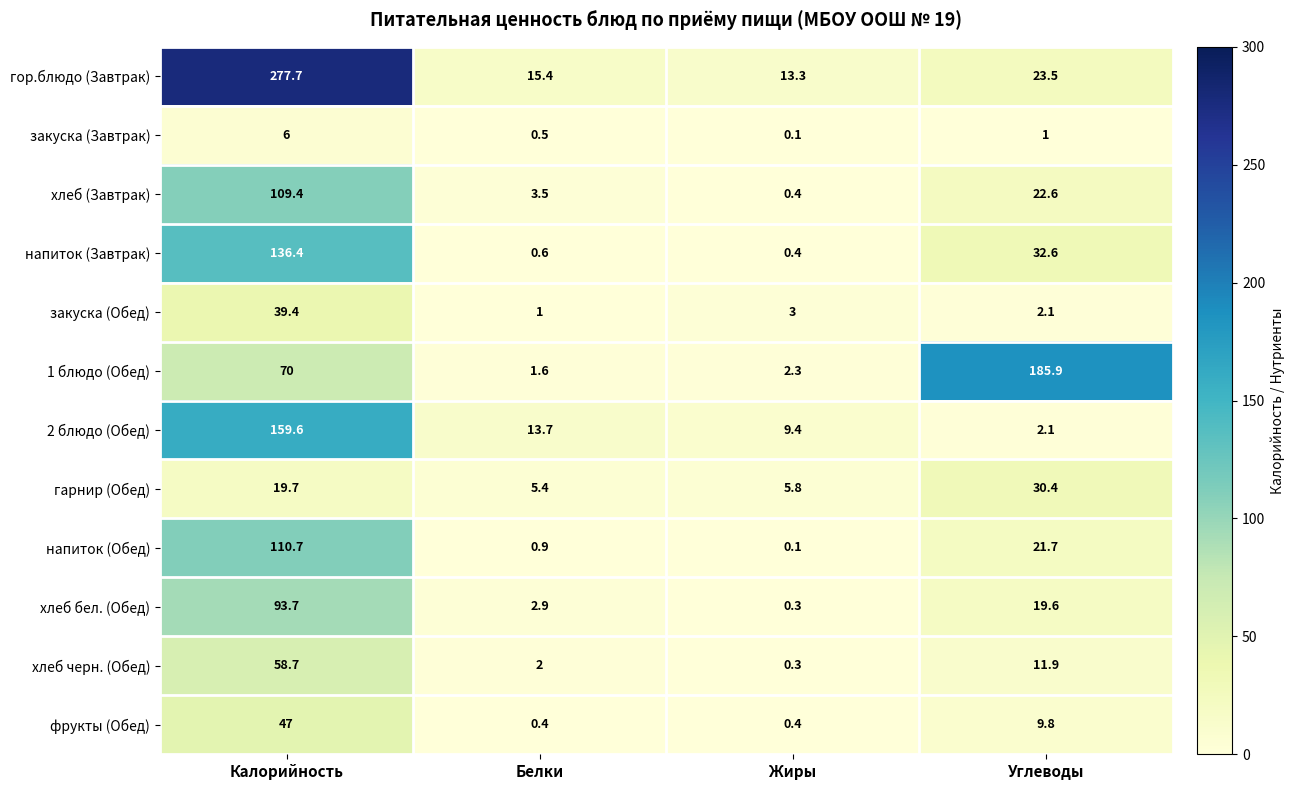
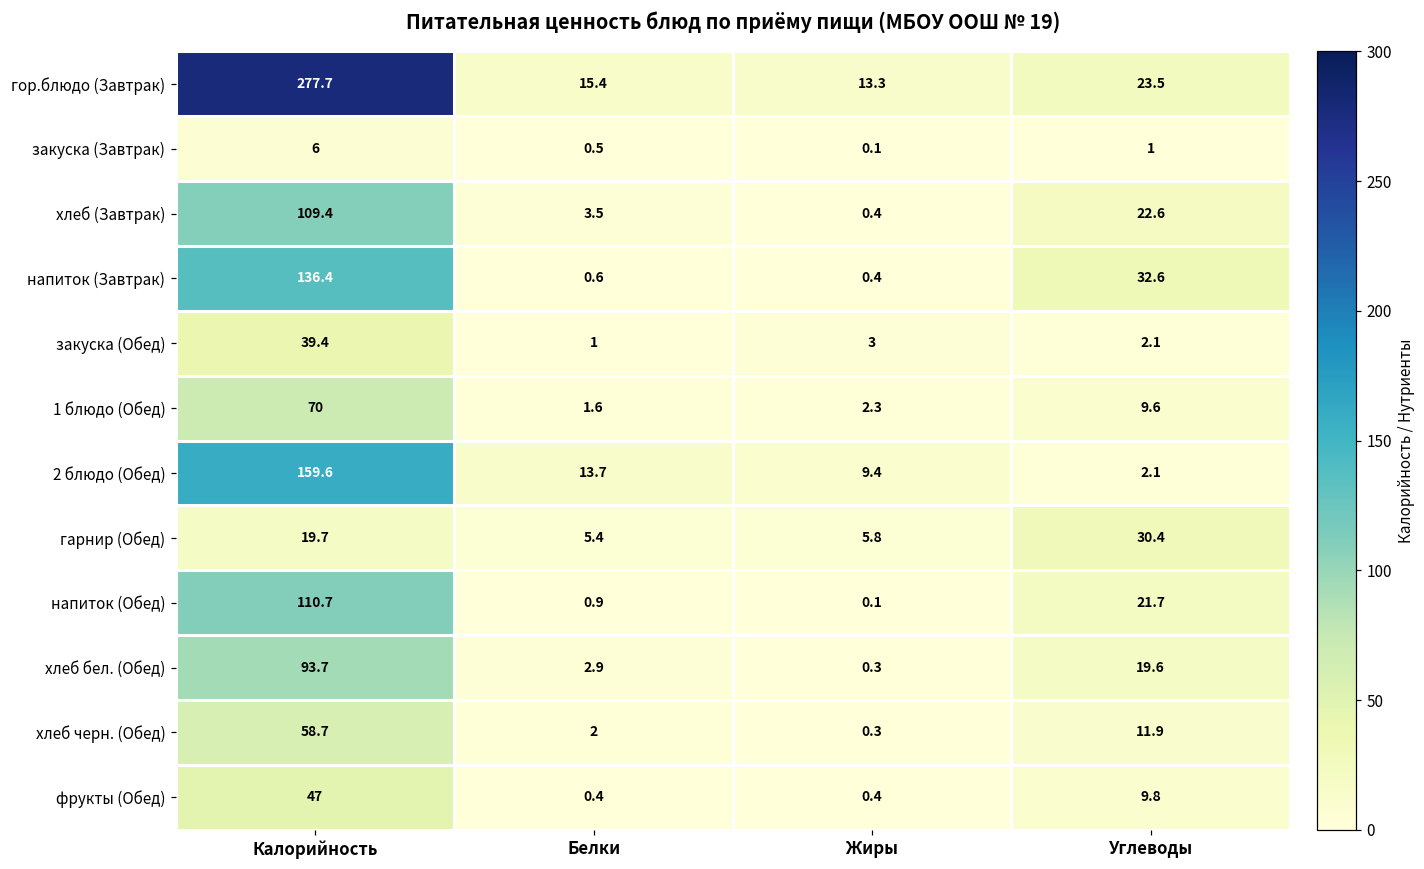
1 блюдо (Обед), Углеводы: 185.9 -> 9.6
